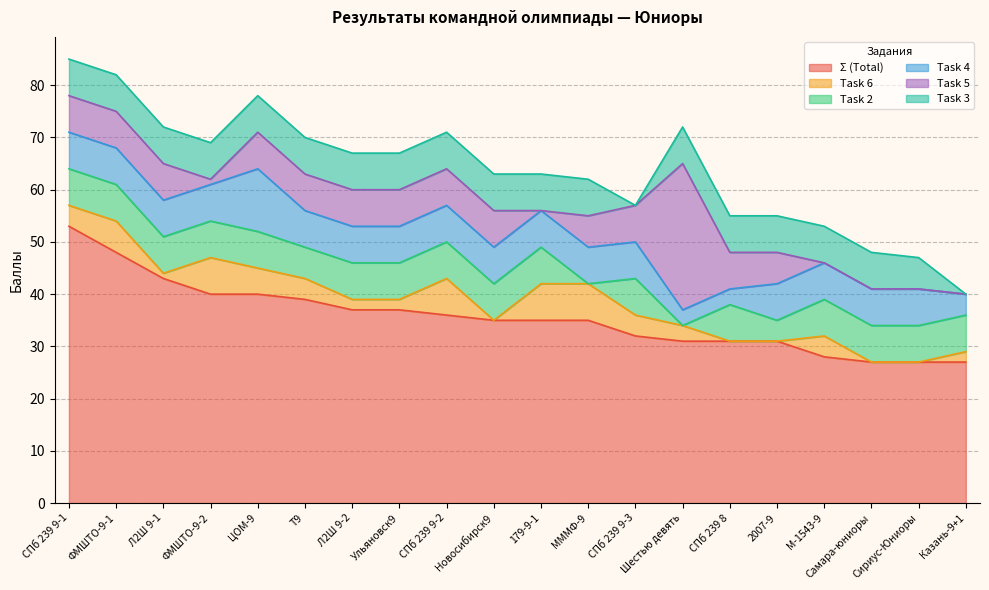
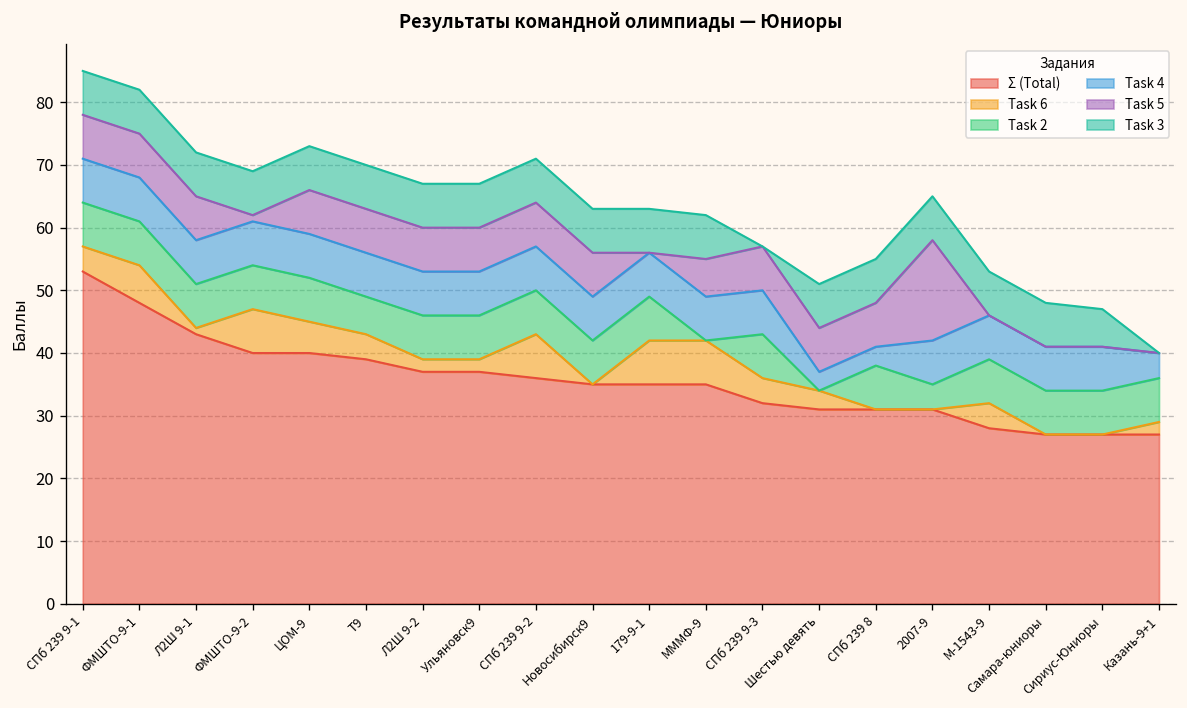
Task 4, ЦОМ-9: 12 -> 7
Task 5, Шестью девять: 28 -> 7
Task 5, 2007-9: 6 -> 16
